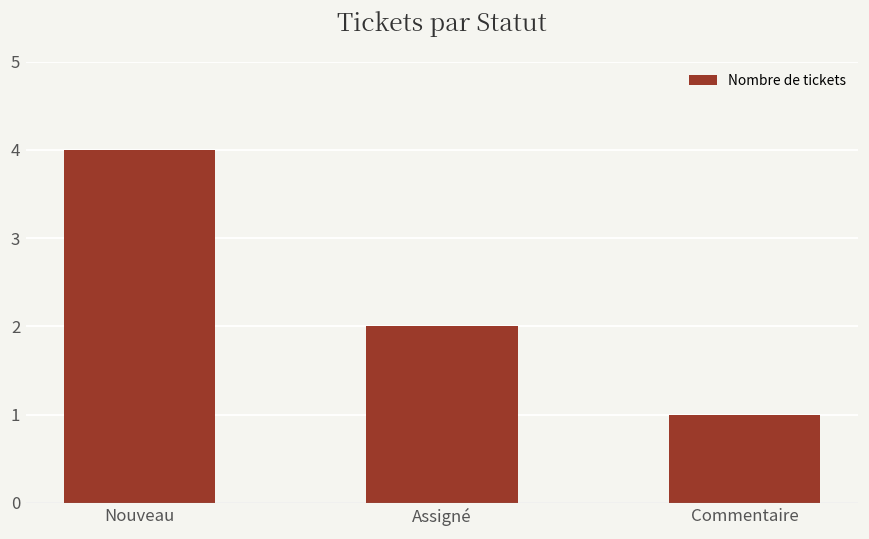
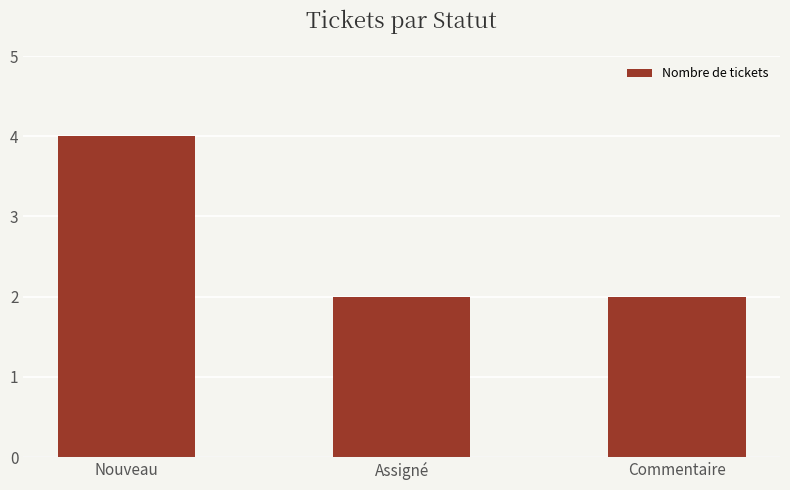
Commentaire: 1 -> 2
